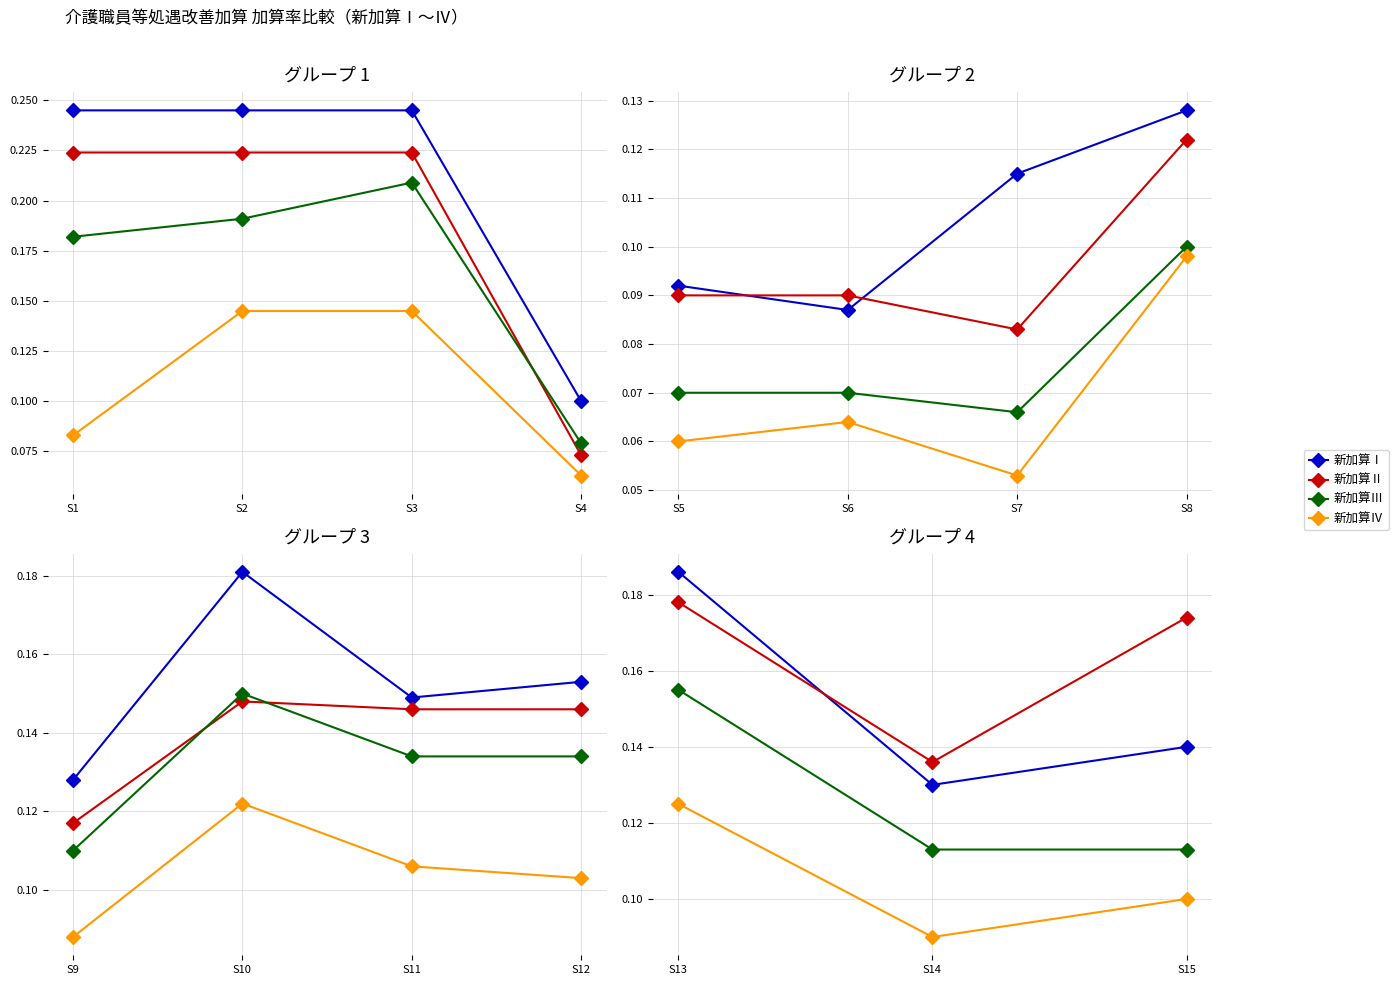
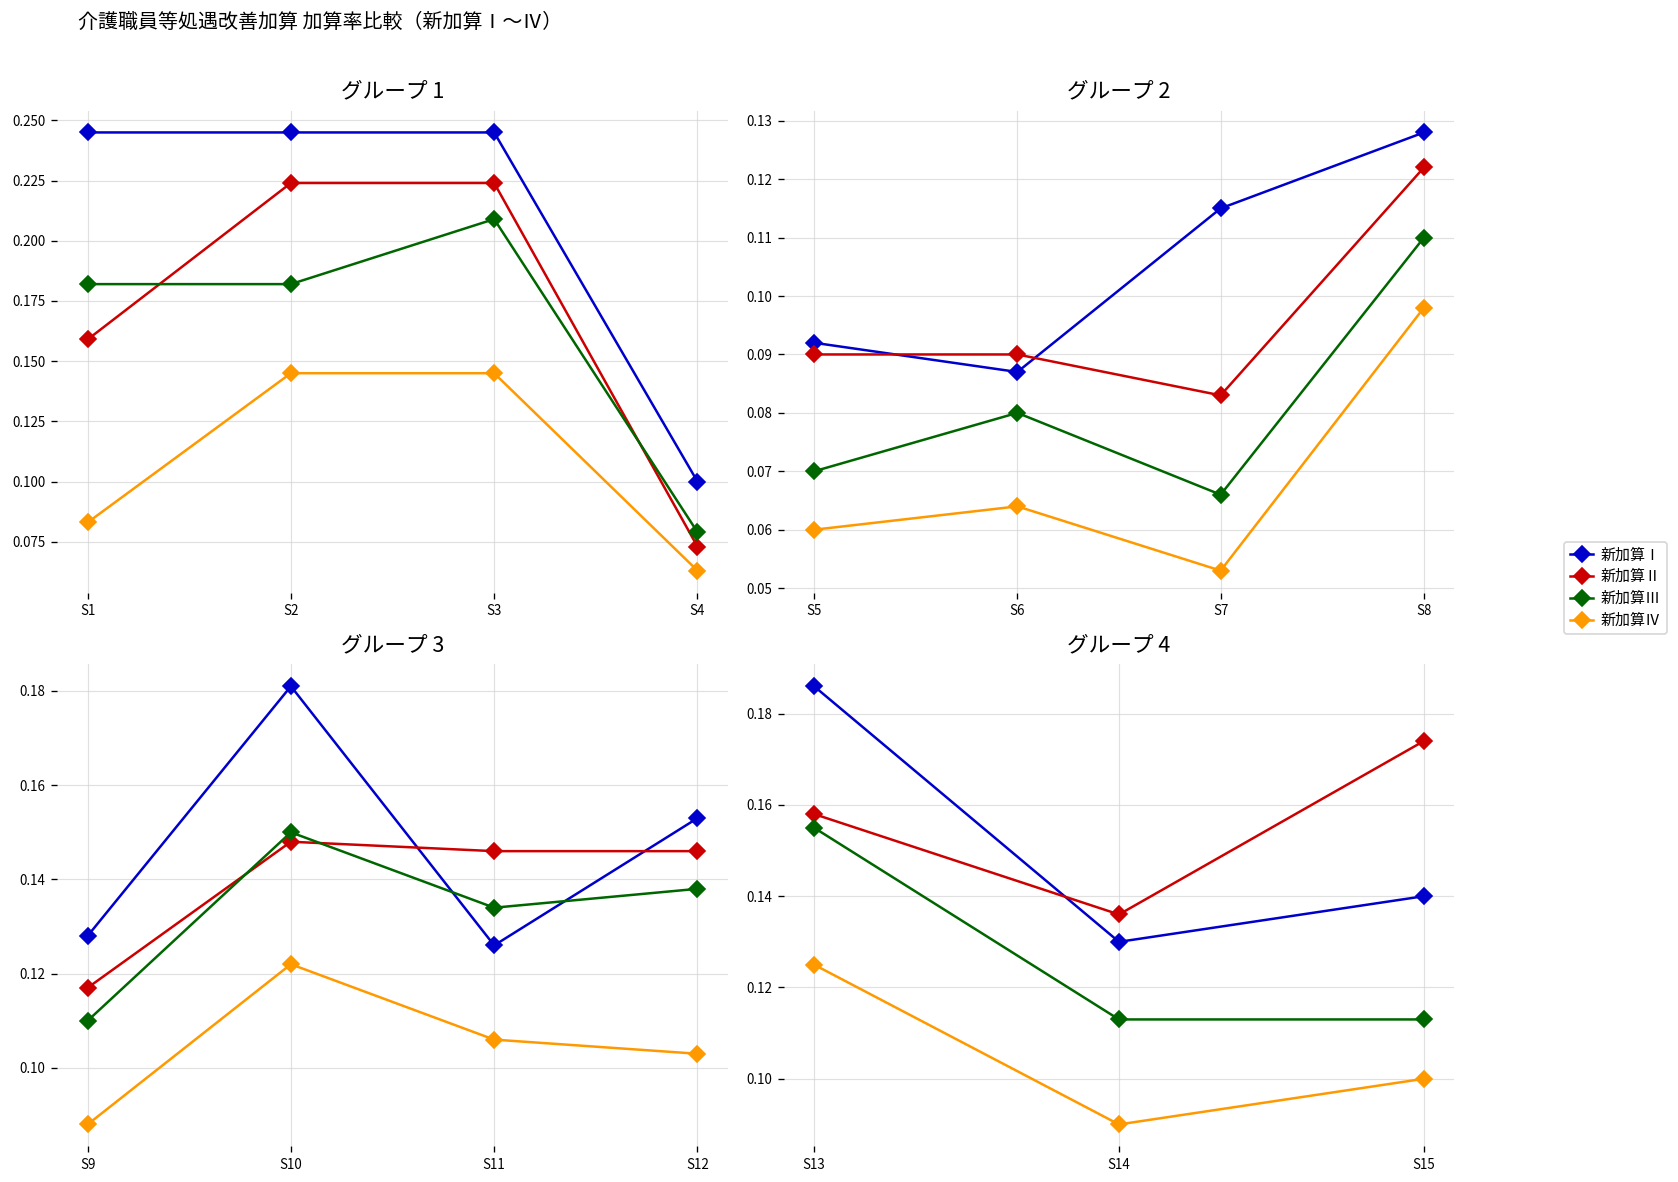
グループ 1, 新加算Ⅱ, S1: 0.224 -> 0.159
グループ 1, 新加算Ⅲ, S2: 0.191 -> 0.182
グループ 2, 新加算Ⅲ, S6: 0.07 -> 0.08
グループ 2, 新加算Ⅲ, S8: 0.10 -> 0.11
グループ 3, 新加算Ⅰ, S11: 0.149 -> 0.126
グループ 3, 新加算Ⅲ, S12: 0.134 -> 0.138
グループ 4, 新加算Ⅱ, S13: 0.178 -> 0.158
